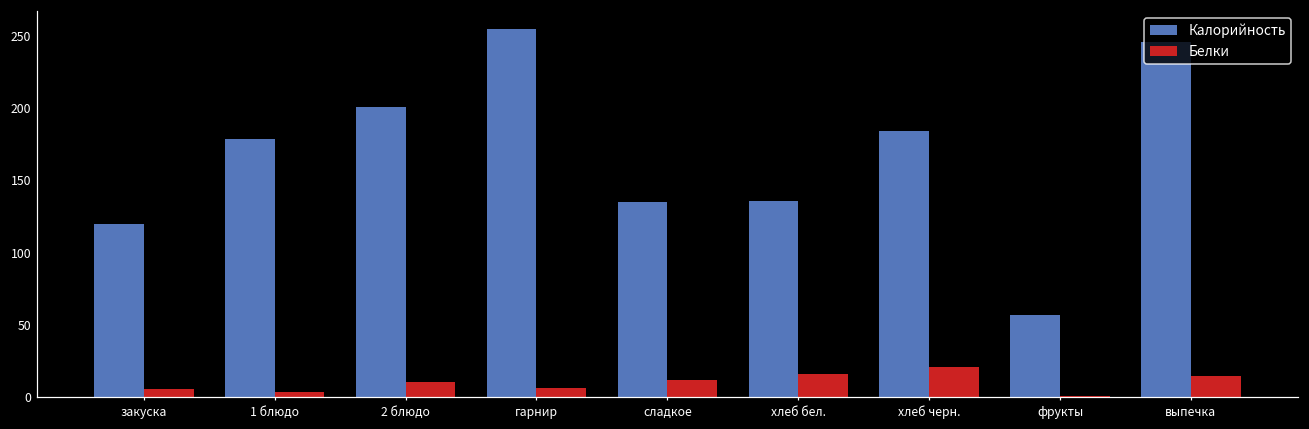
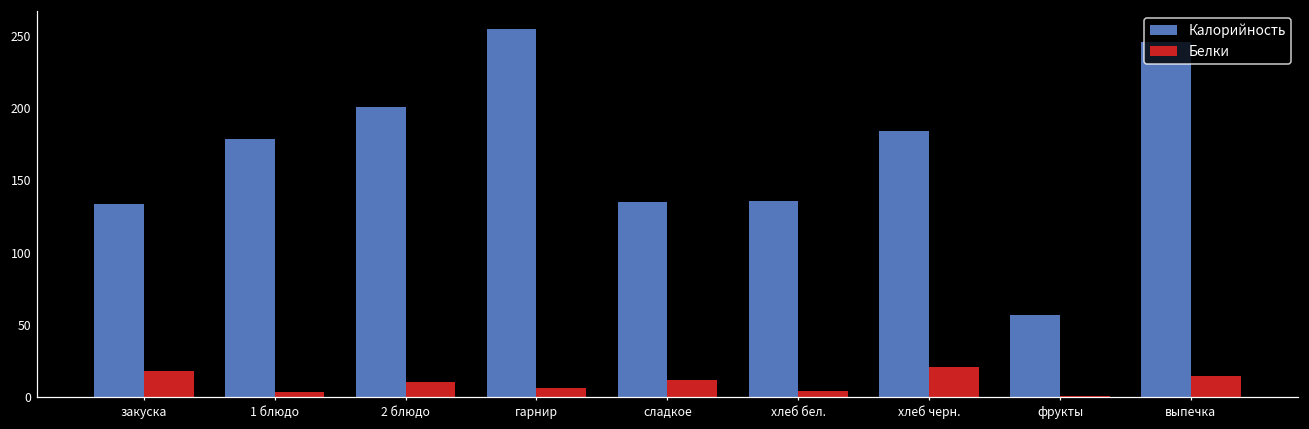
Калорийность, закуска: 120 -> 134
Белки, закуска: 6 -> 18
Белки, хлеб бел.: 16 -> 4
